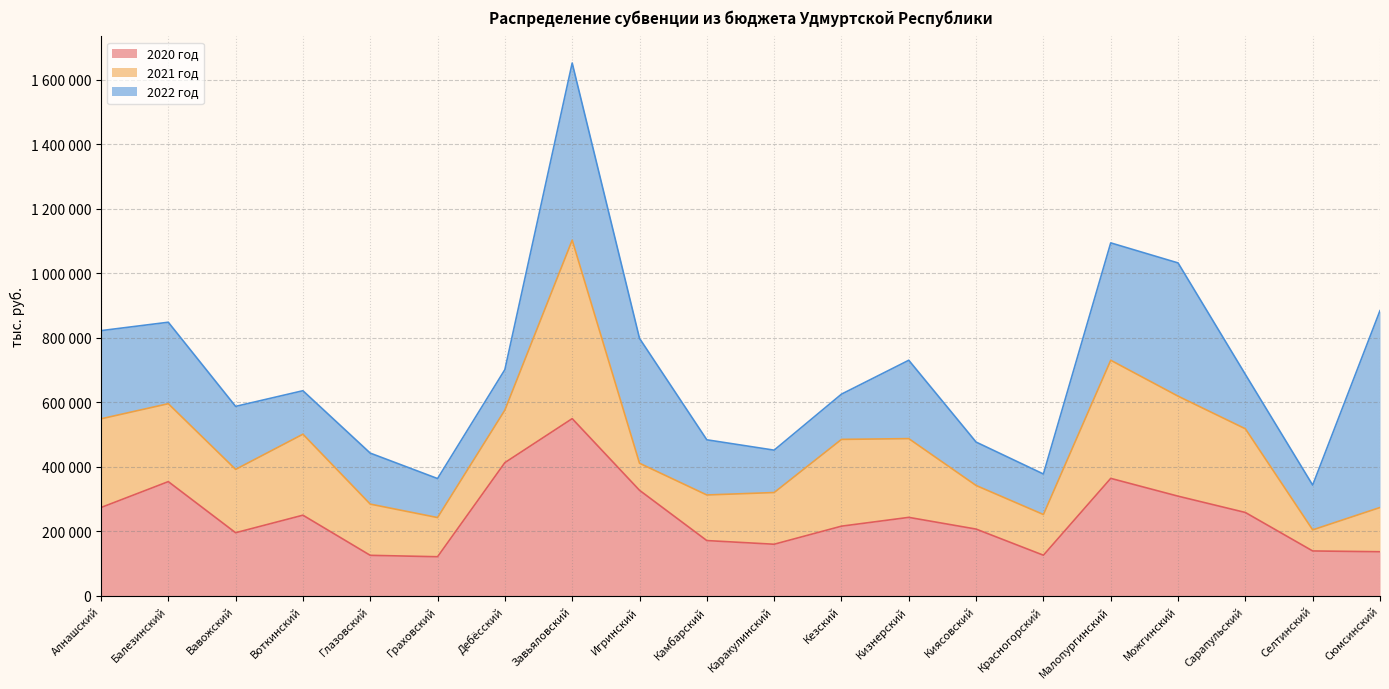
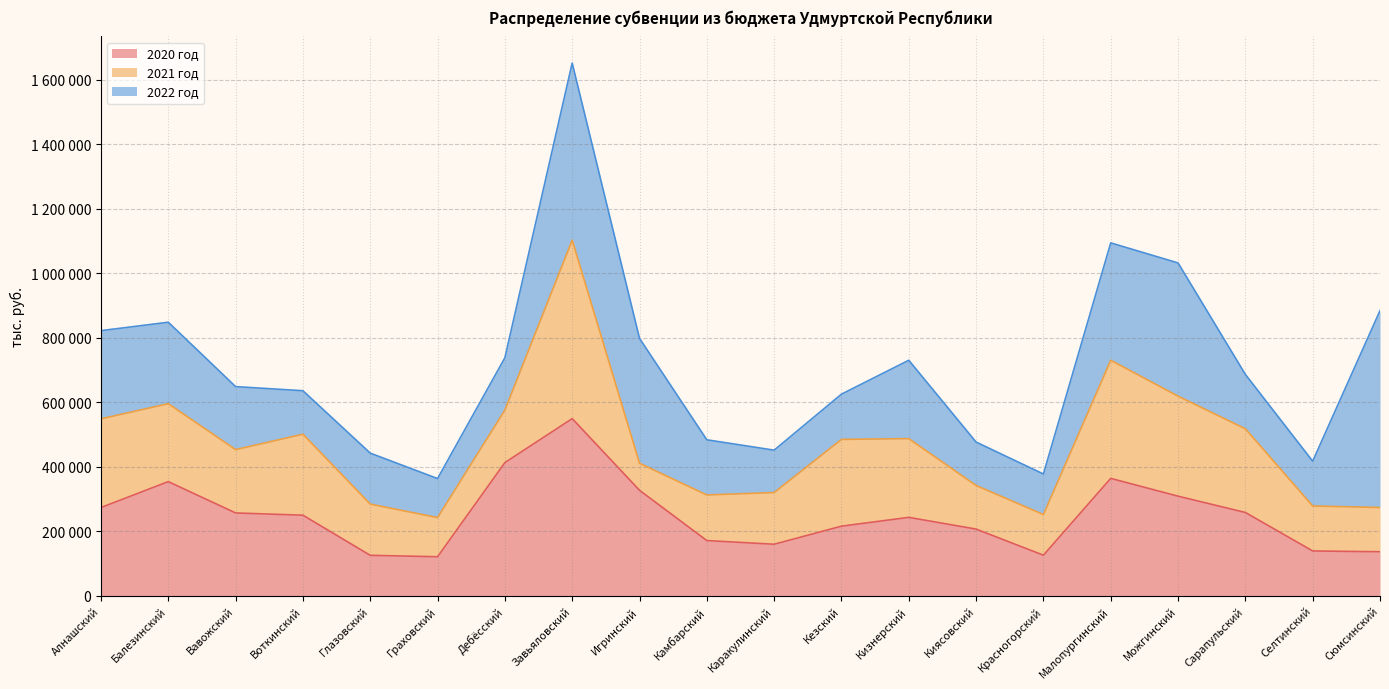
2020 год, Вавожский: 200000 -> 260000
2022 год, Дебёсский: 130000 -> 160000
2021 год, Селтинский: 70000 -> 140000
